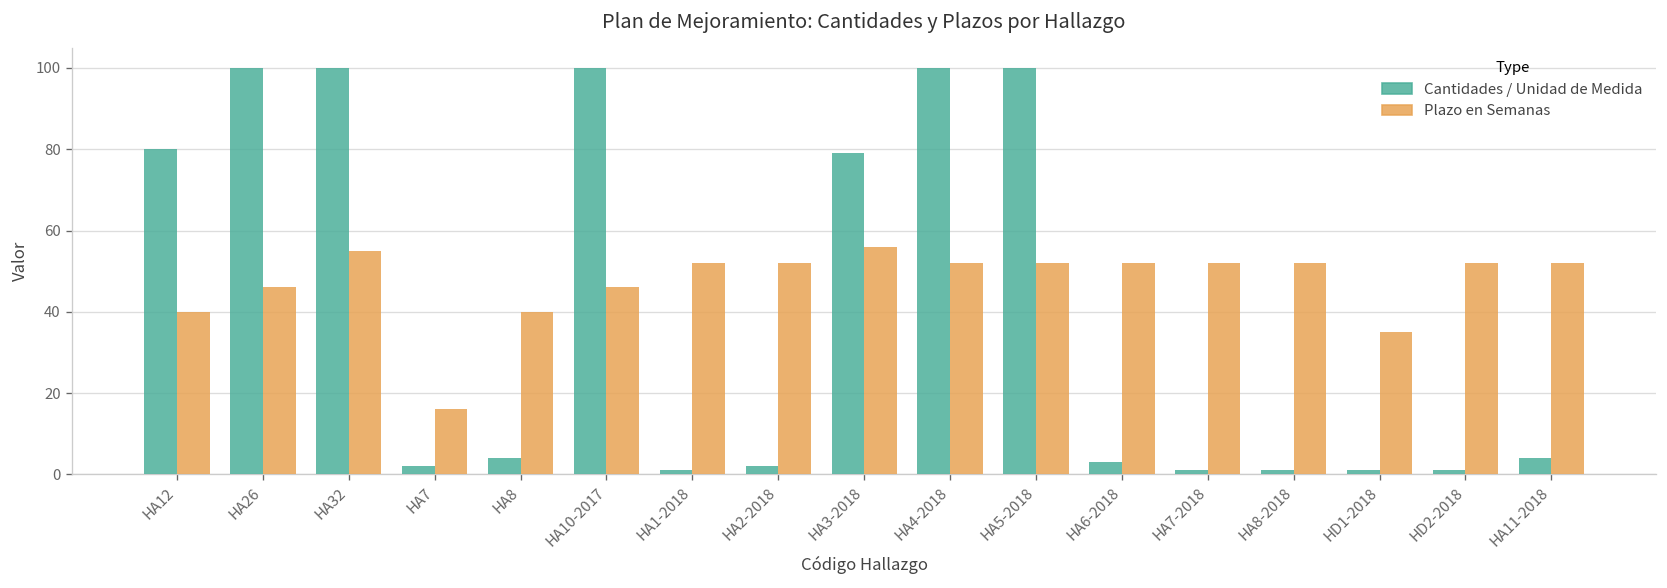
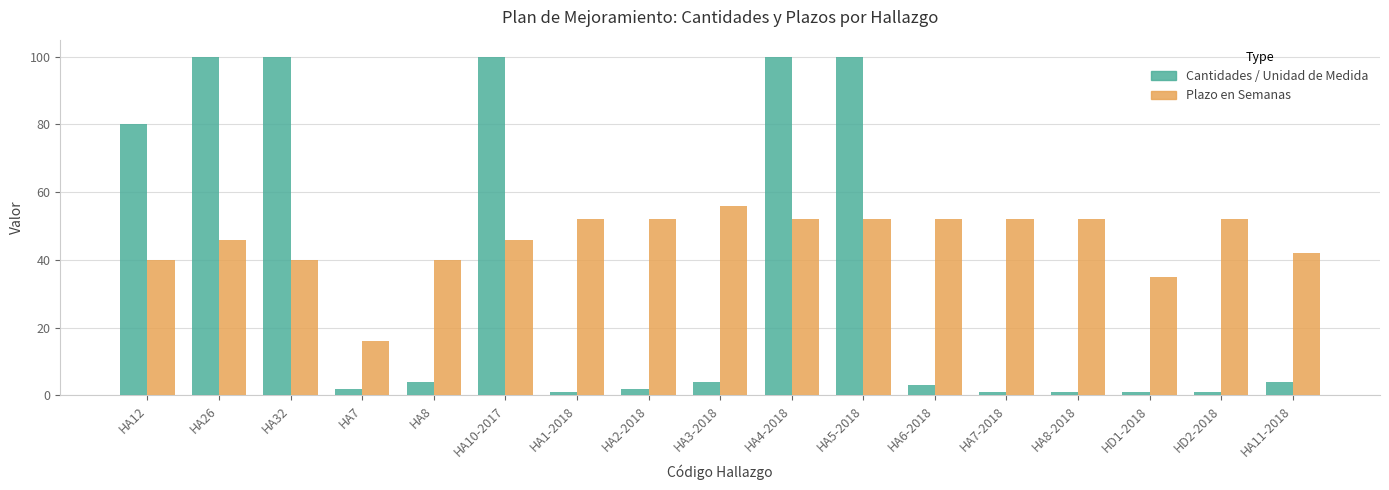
Plazo en Semanas, HA32: 55 -> 40
Cantidades / Unidad de Medida, HA3-2018: 79 -> 4
Plazo en Semanas, HA11-2018: 52 -> 42
